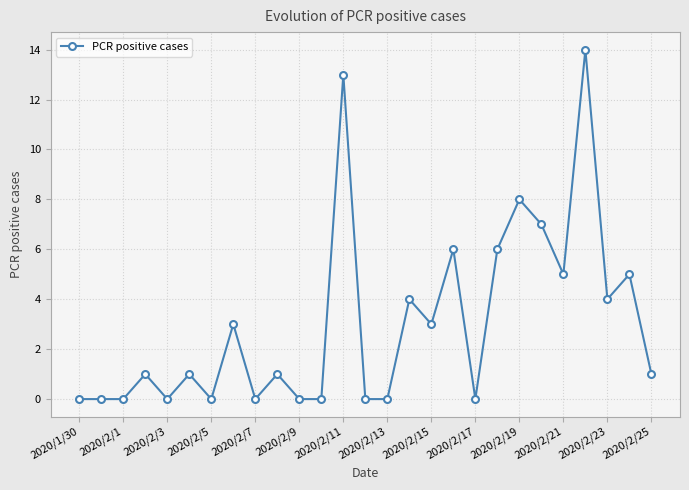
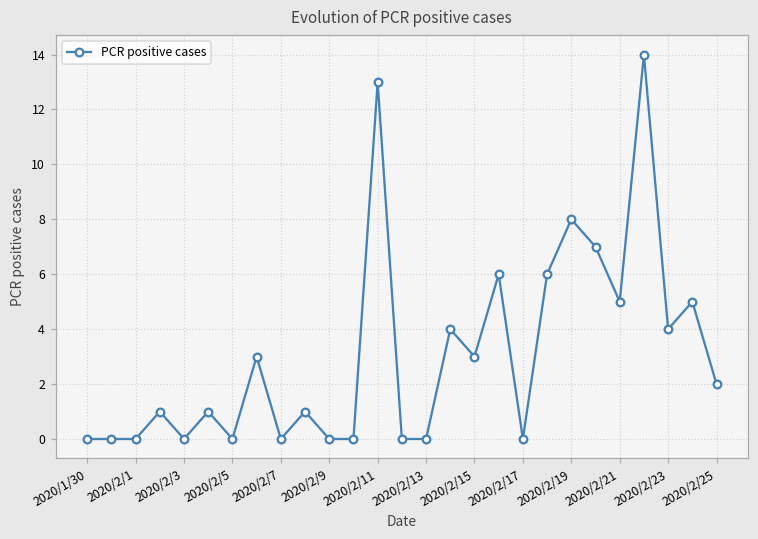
2020/2/25: 1 -> 2
